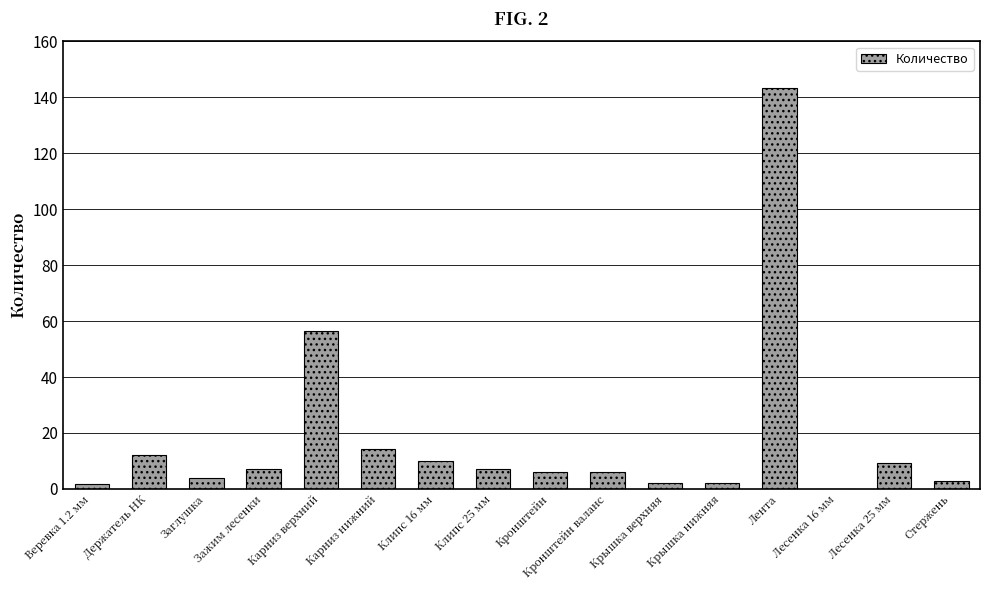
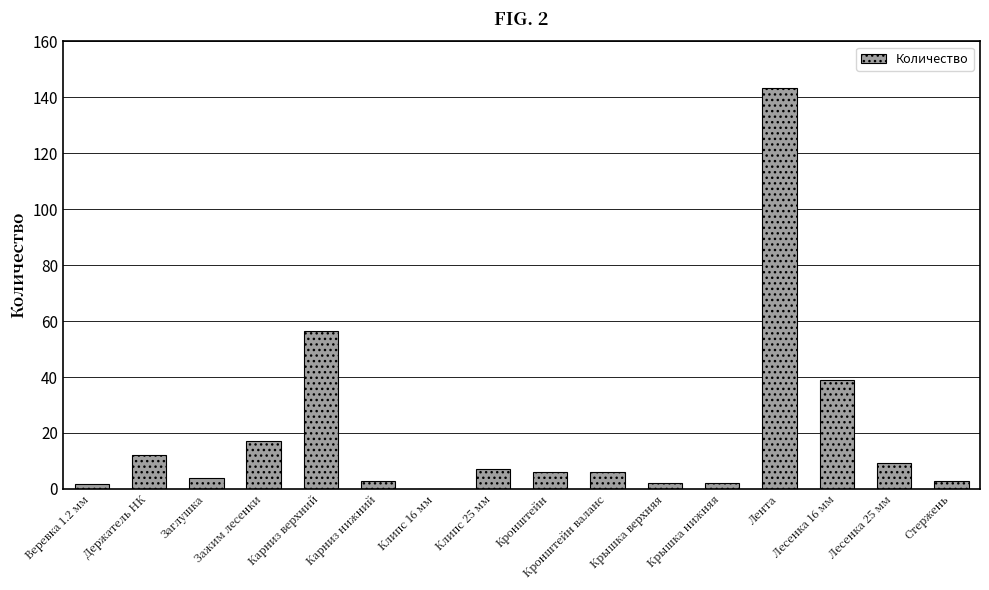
Зажим лесенки: 7 -> 17
Карниз нижний: 14 -> 3
Клипс 16 мм: 10 -> 0
Лесенка 16 мм: 0 -> 39
